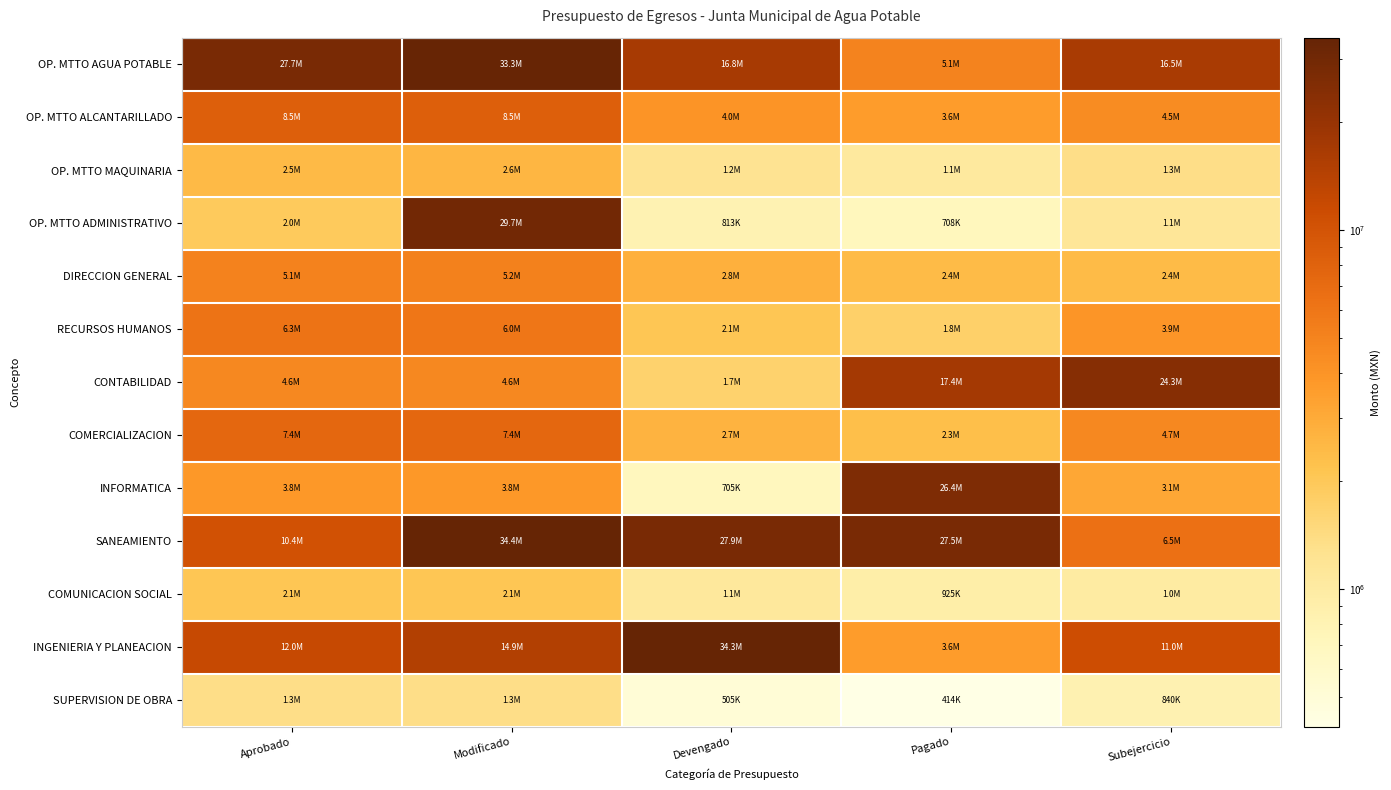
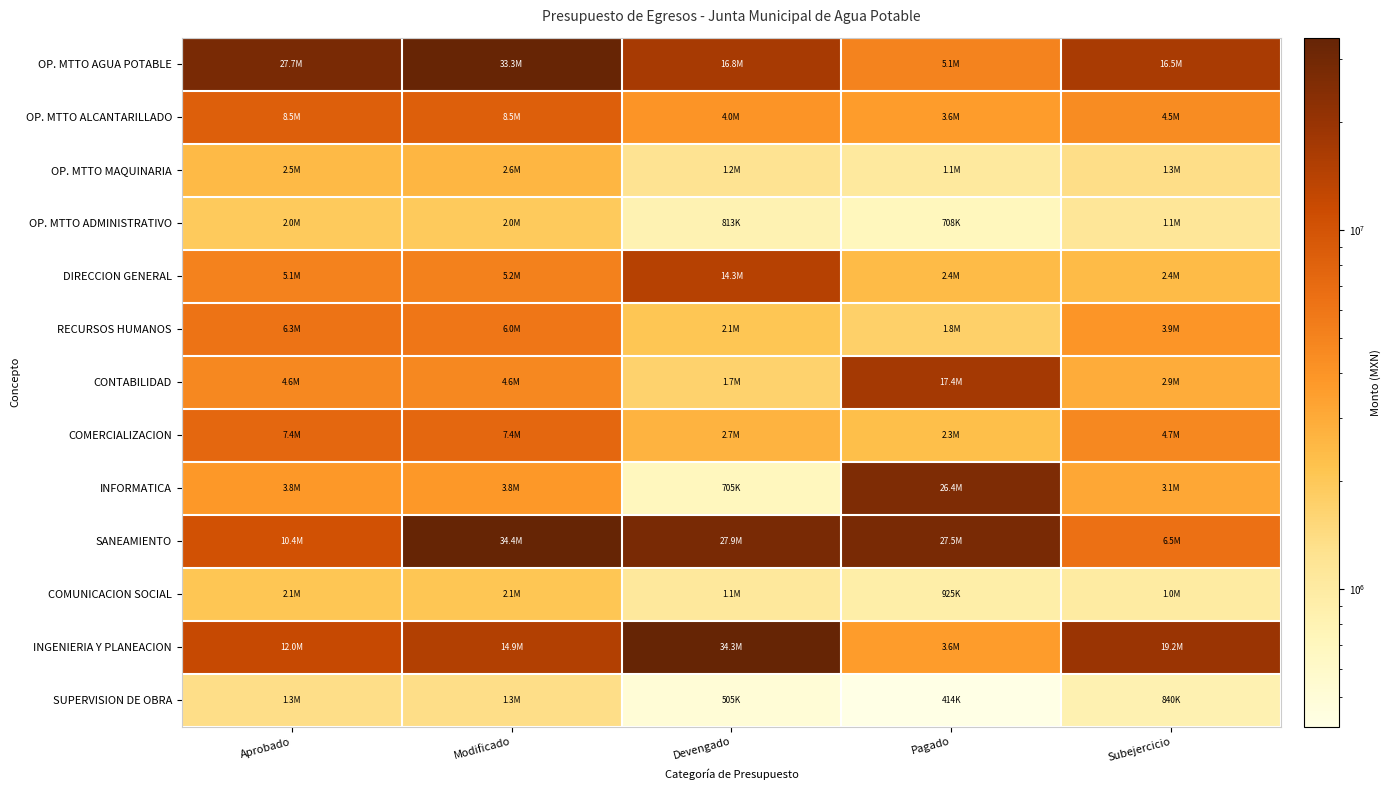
OP. MTTO ADMINISTRATIVO, Modificado: 29.7M -> 2.0M
DIRECCION GENERAL, Devengado: 2.8M -> 14.3M
CONTABILIDAD, Subejercicio: 24.3M -> 2.9M
INGENIERIA Y PLANEACION, Subejercicio: 11.0M -> 19.2M
